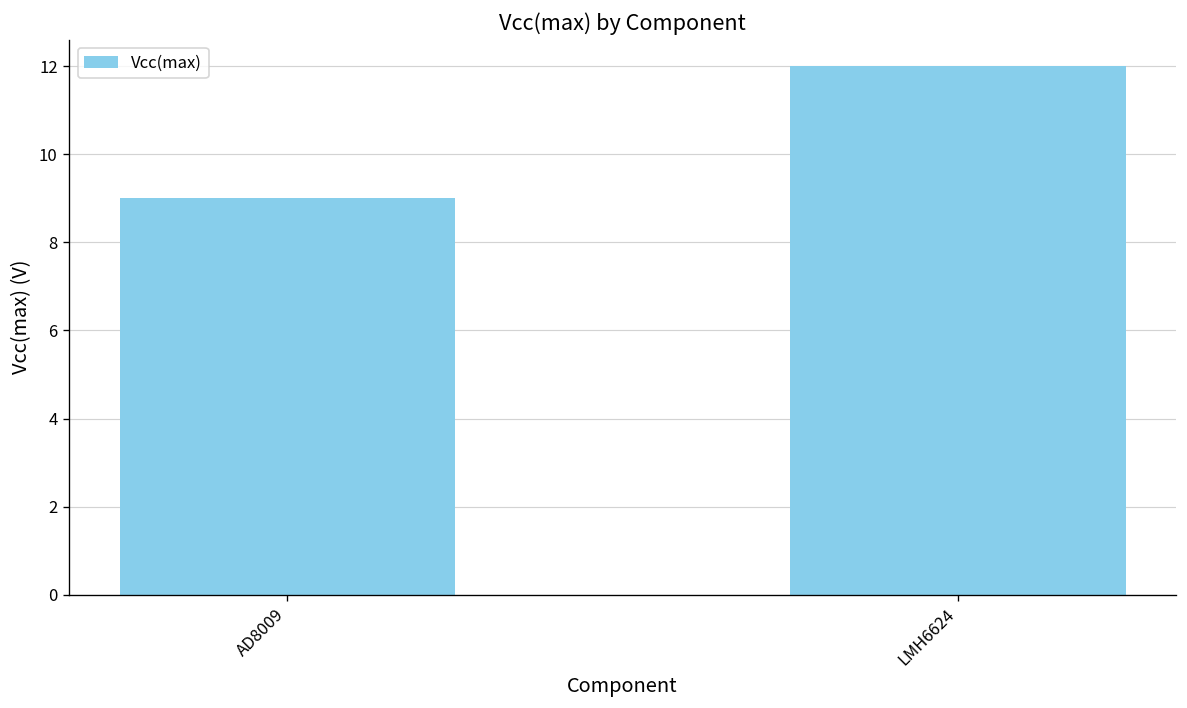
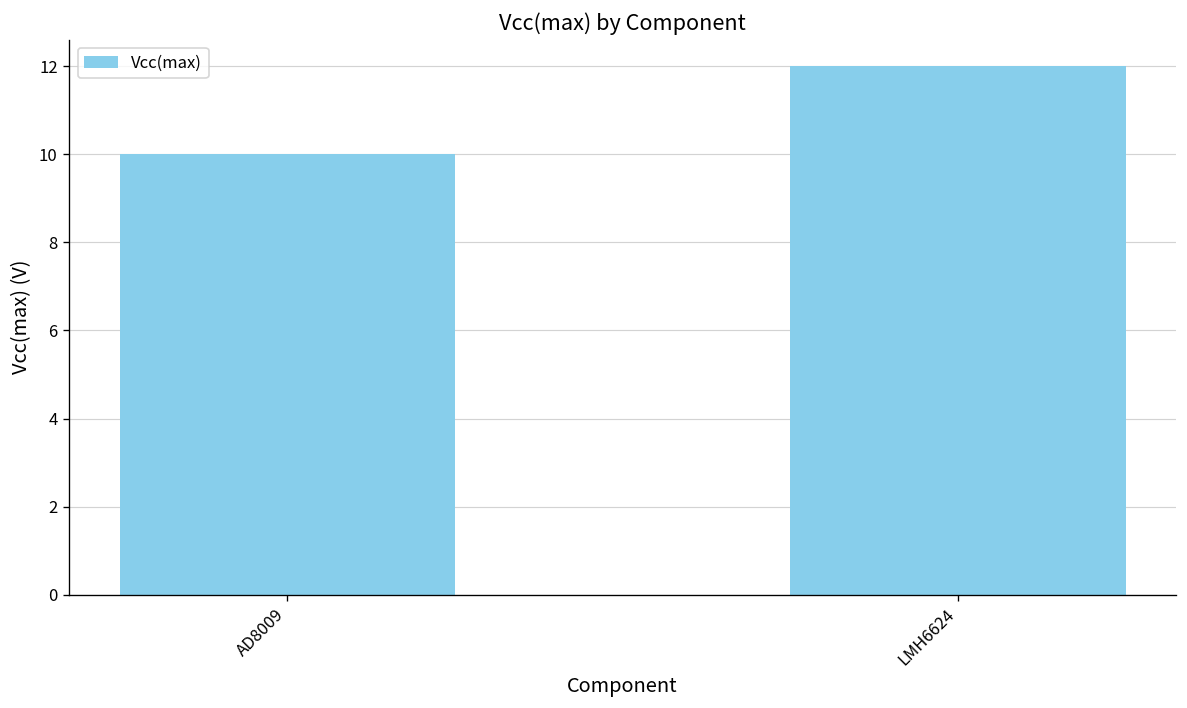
AD8009: 9 -> 10
